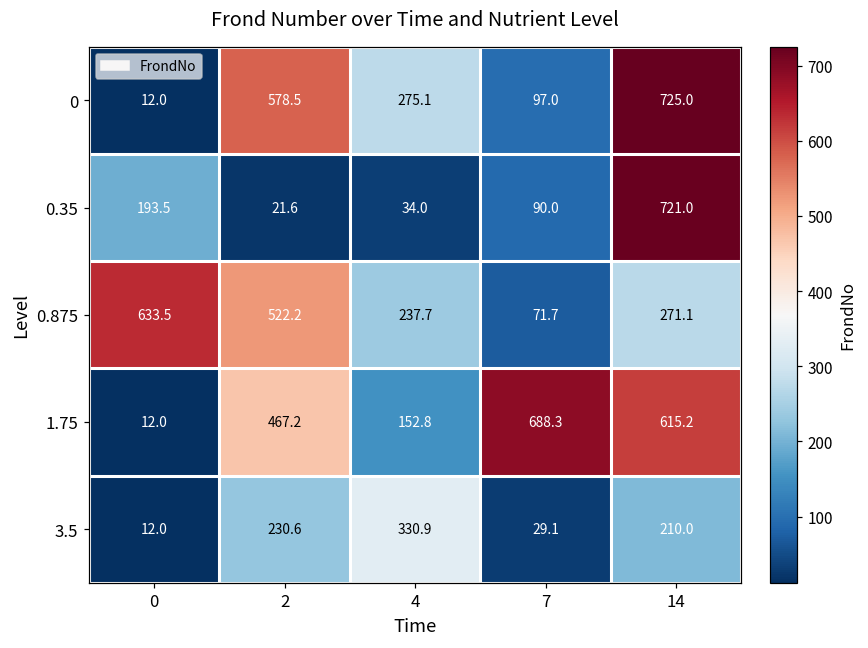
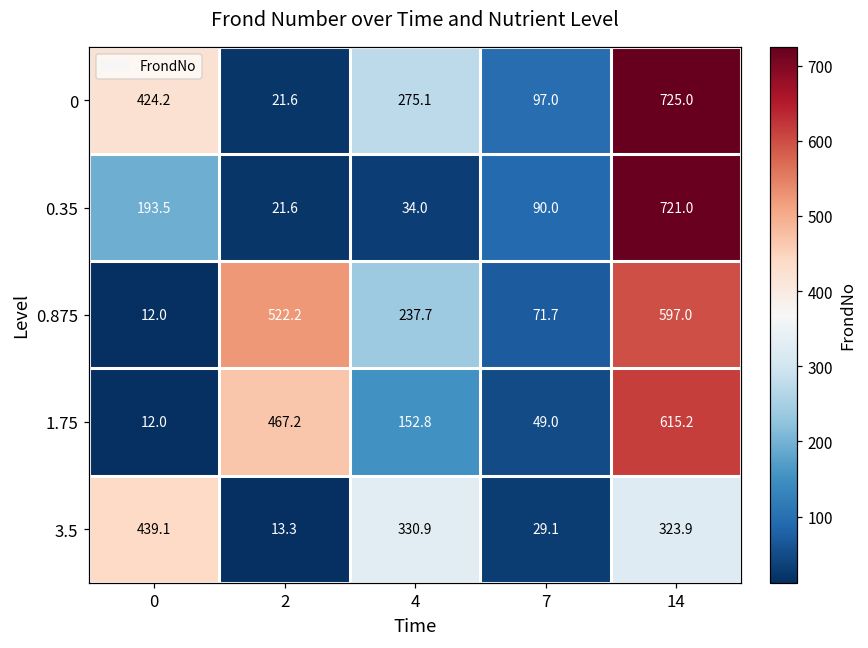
0, 0: 12.0 -> 424.2
0, 2: 578.5 -> 21.6
0.875, 0: 633.5 -> 12.0
0.875, 14: 271.1 -> 597.0
1.75, 7: 688.3 -> 49.0
3.5, 0: 12.0 -> 439.1
3.5, 2: 230.6 -> 13.3
3.5, 14: 210.0 -> 323.9
